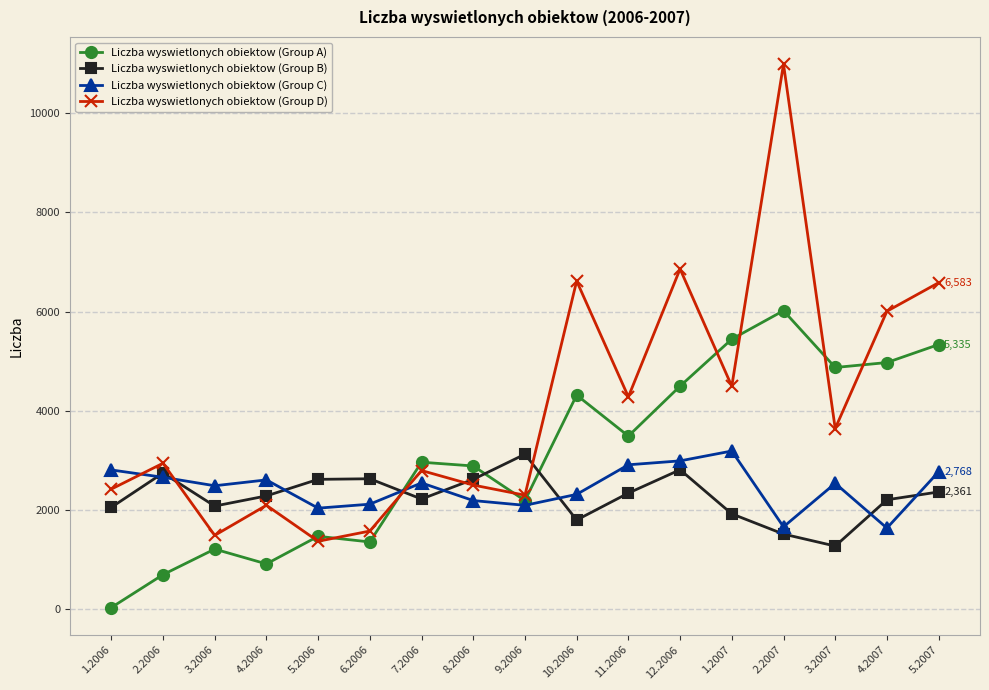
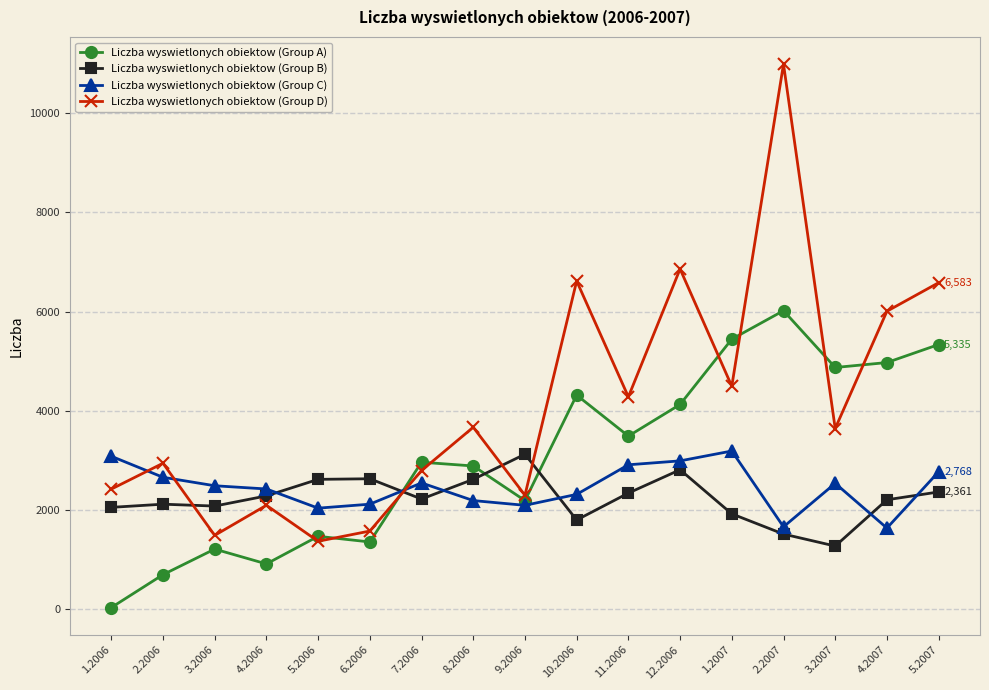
Liczba wyswietlonych obiektow (Group C), 1.2006: 2800 -> 3100
Liczba wyswietlonych obiektow (Group B), 2.2006: 2700 -> 2100
Liczba wyswietlonych obiektow (Group C), 4.2006: 2600 -> 2400
Liczba wyswietlonych obiektow (Group D), 8.2006: 2500 -> 3700
Liczba wyswietlonych obiektow (Group A), 12.2006: 4500 -> 4100
